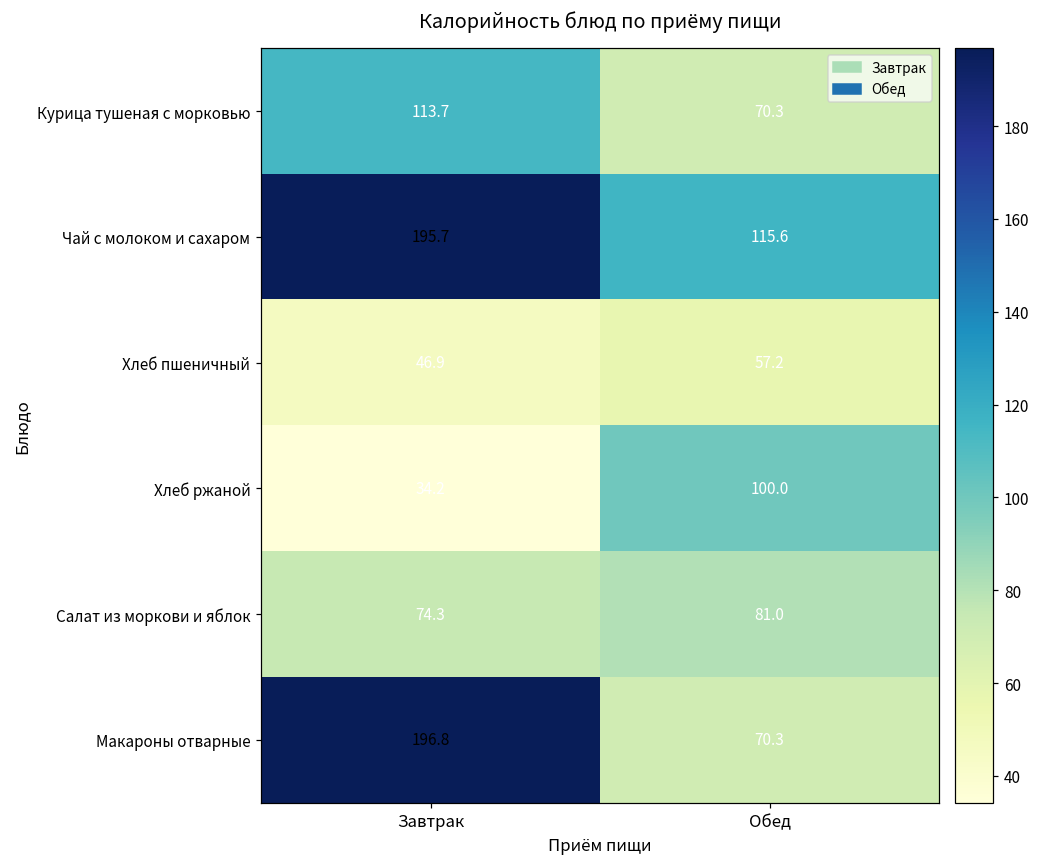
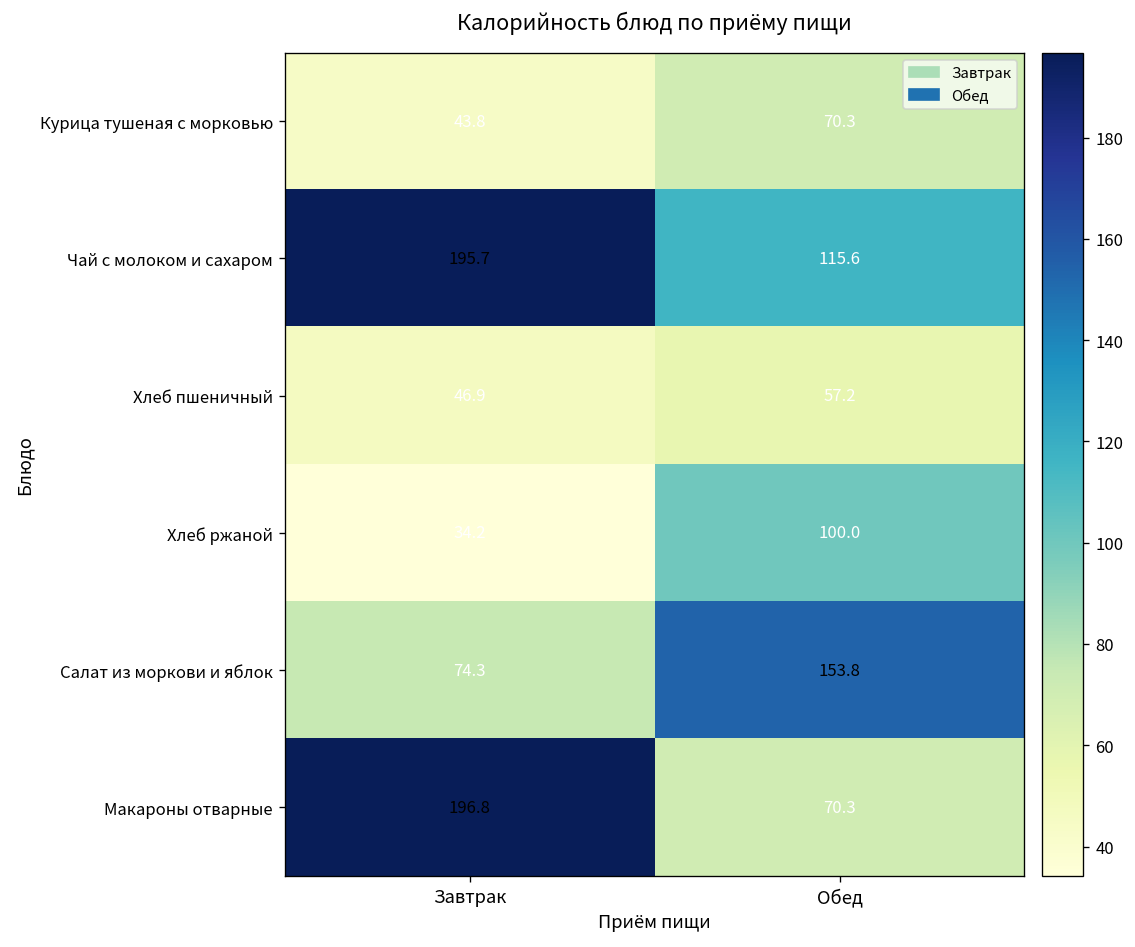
Курица тушеная с морковью, Завтрак: 113.7 -> 43.8
Салат из моркови и яблок, Обед: 81.0 -> 153.8
